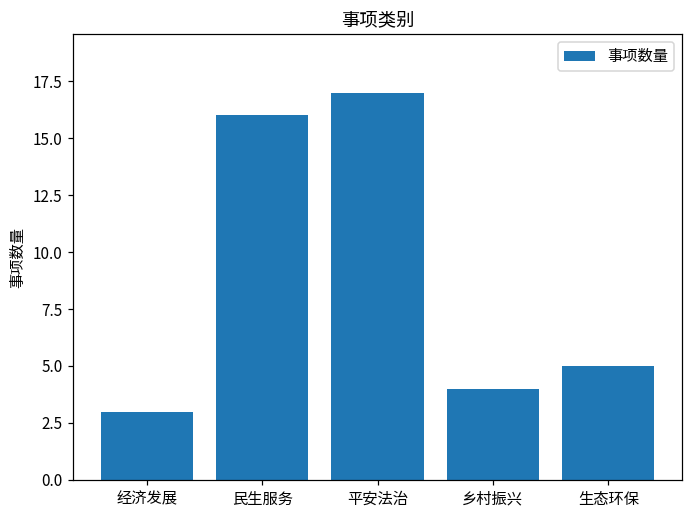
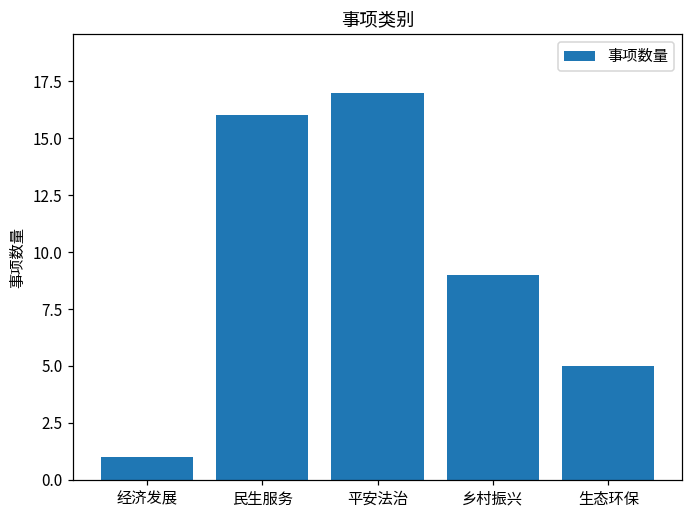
经济发展: 3 -> 1
乡村振兴: 4 -> 9
